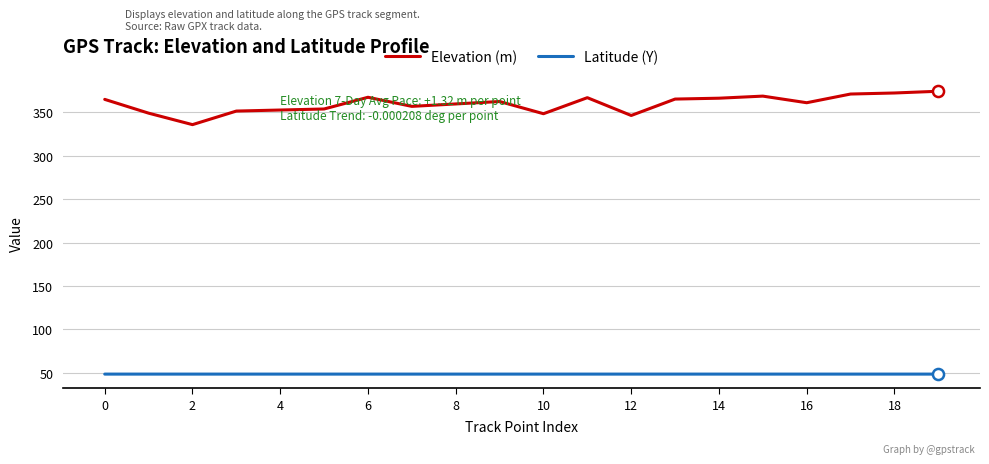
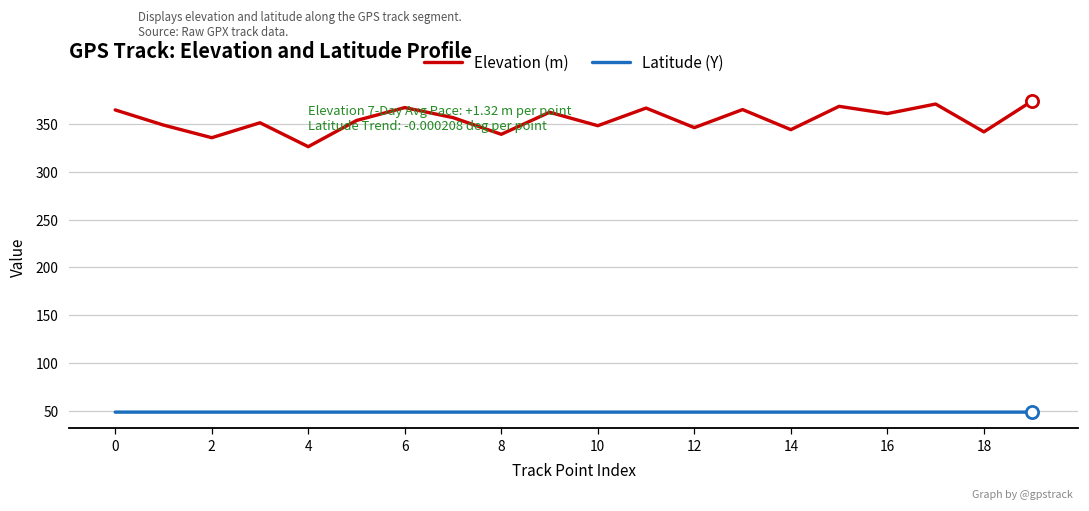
Elevation (m), 4: 350 -> 330
Elevation (m), 8: 360 -> 340
Elevation (m), 14: 370 -> 340
Elevation (m), 18: 370 -> 340
